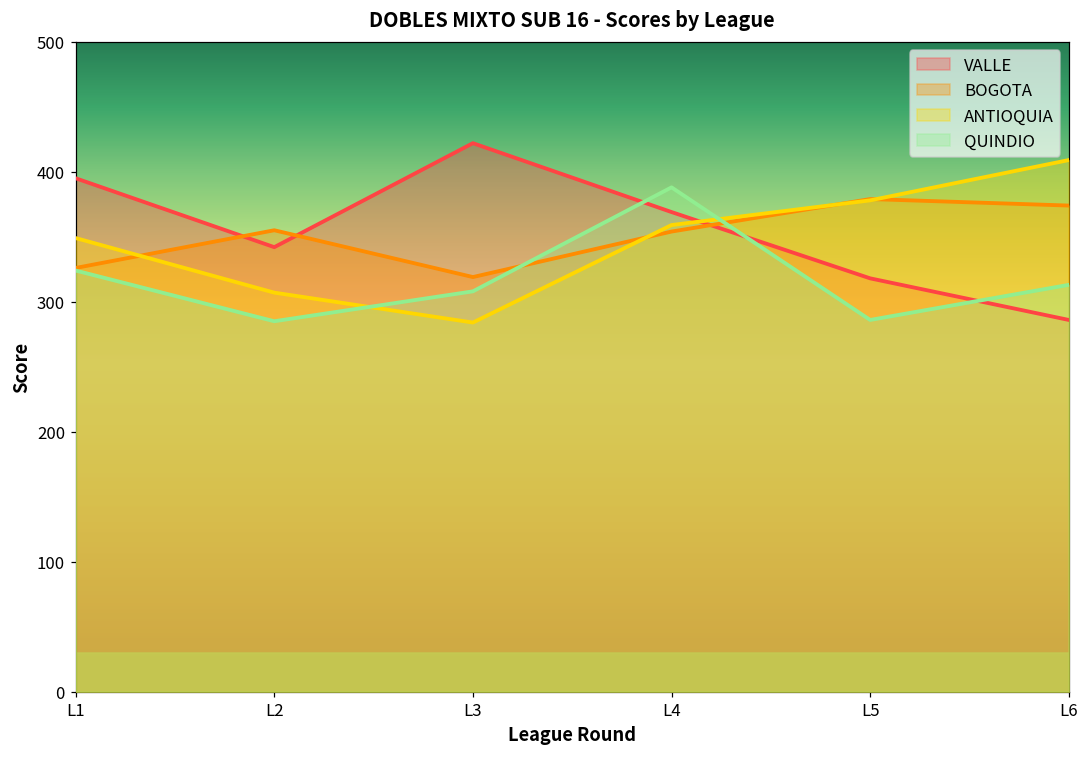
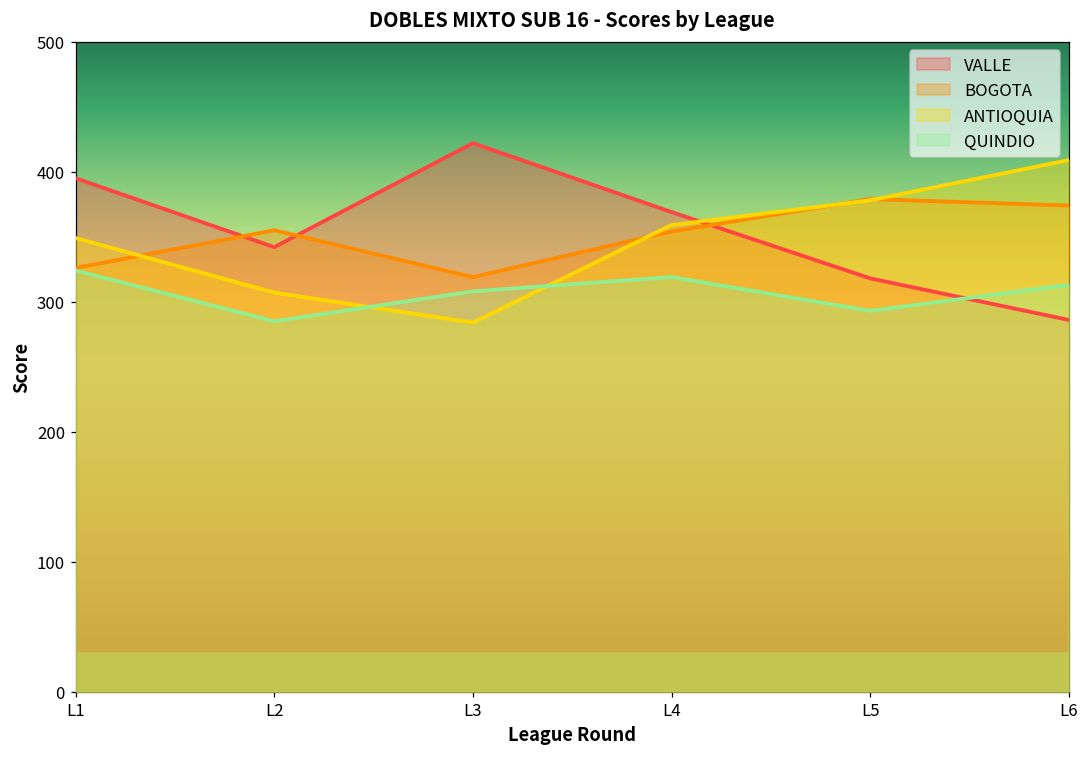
QUINDIO, L4: 388 -> 319
QUINDIO, L5: 286 -> 293
